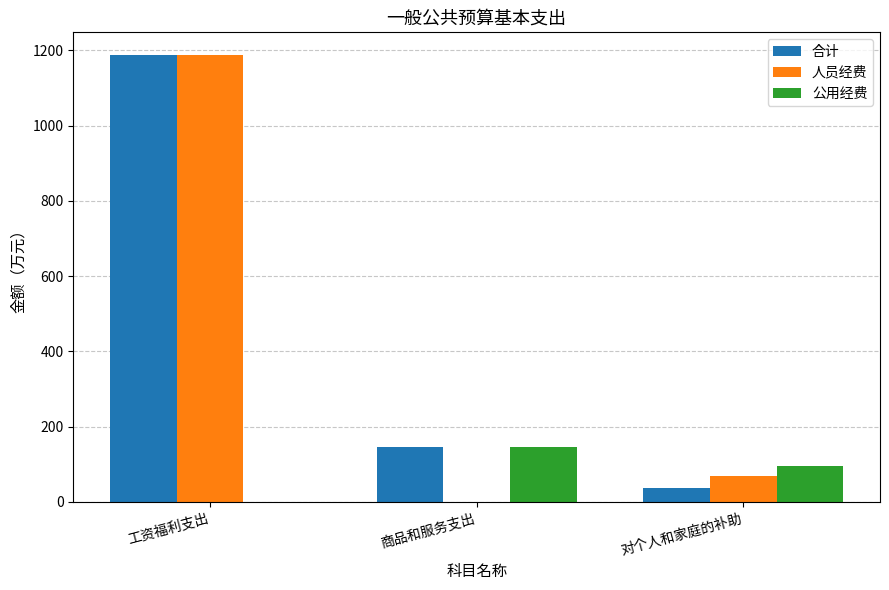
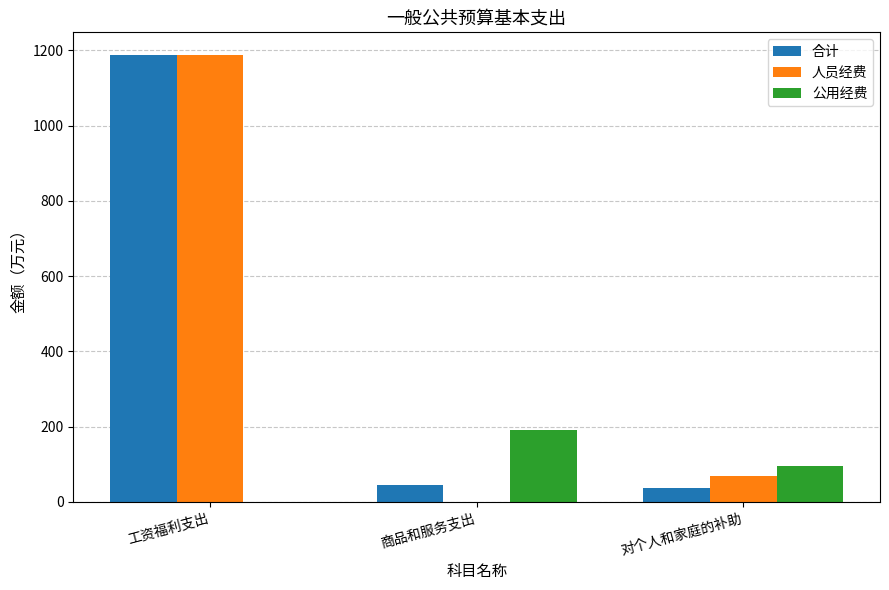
合计, 商品和服务支出: 150 -> 40
公用经费, 商品和服务支出: 150 -> 190
